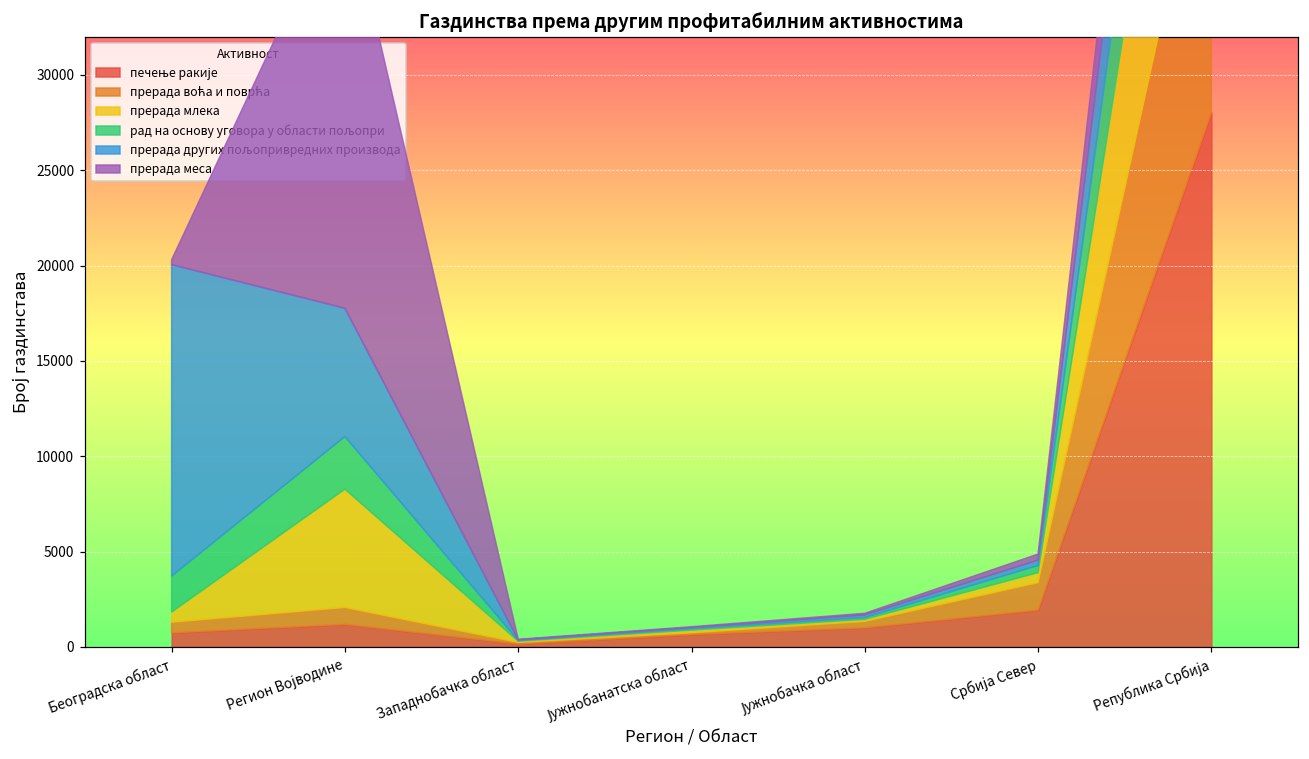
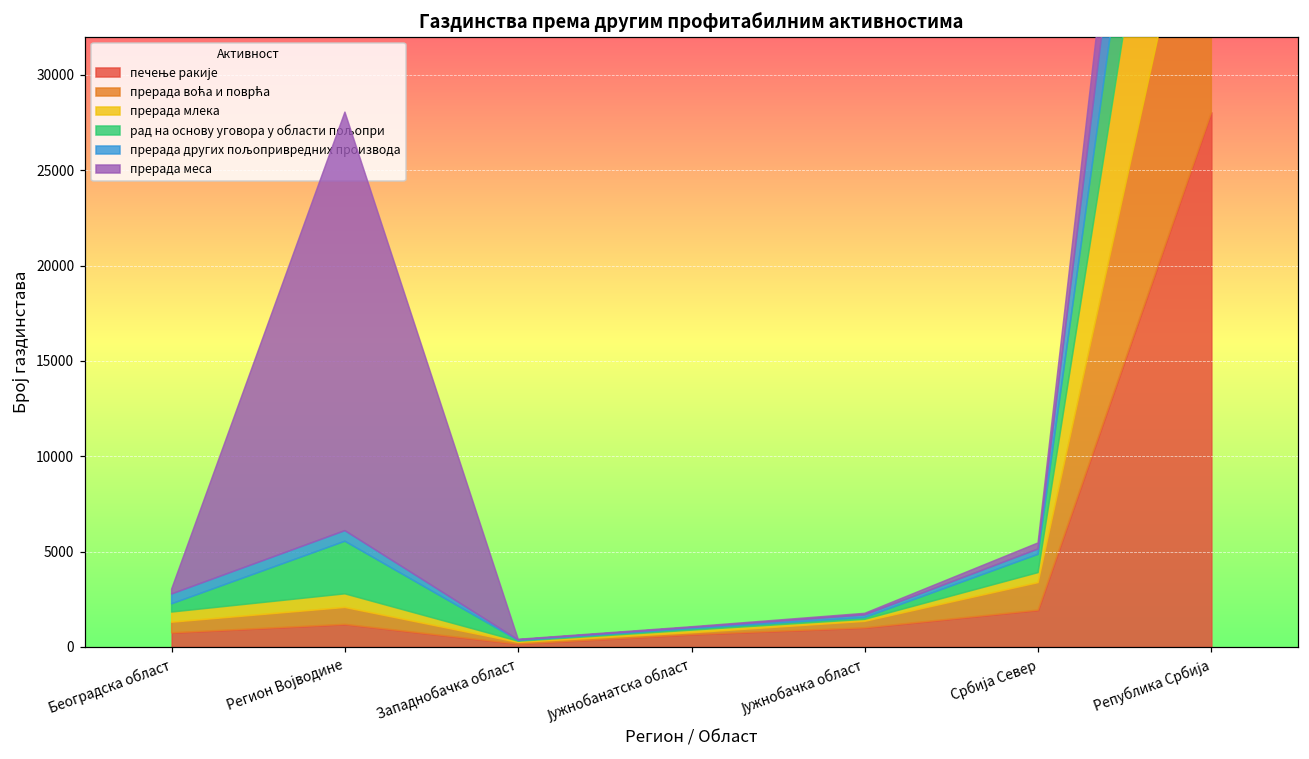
рад на основу уговора у области пољопри, Београдска област: 1900 -> 400
прерада других пољопривредних производа, Београдска област: 16300 -> 500
прерада млека, Регион Војводине: 6200 -> 700
прерада других пољопривредних производа, Регион Војводине: 6700 -> 600
рад на основу уговора у области пољопри, Србија Север: 400 -> 1000
